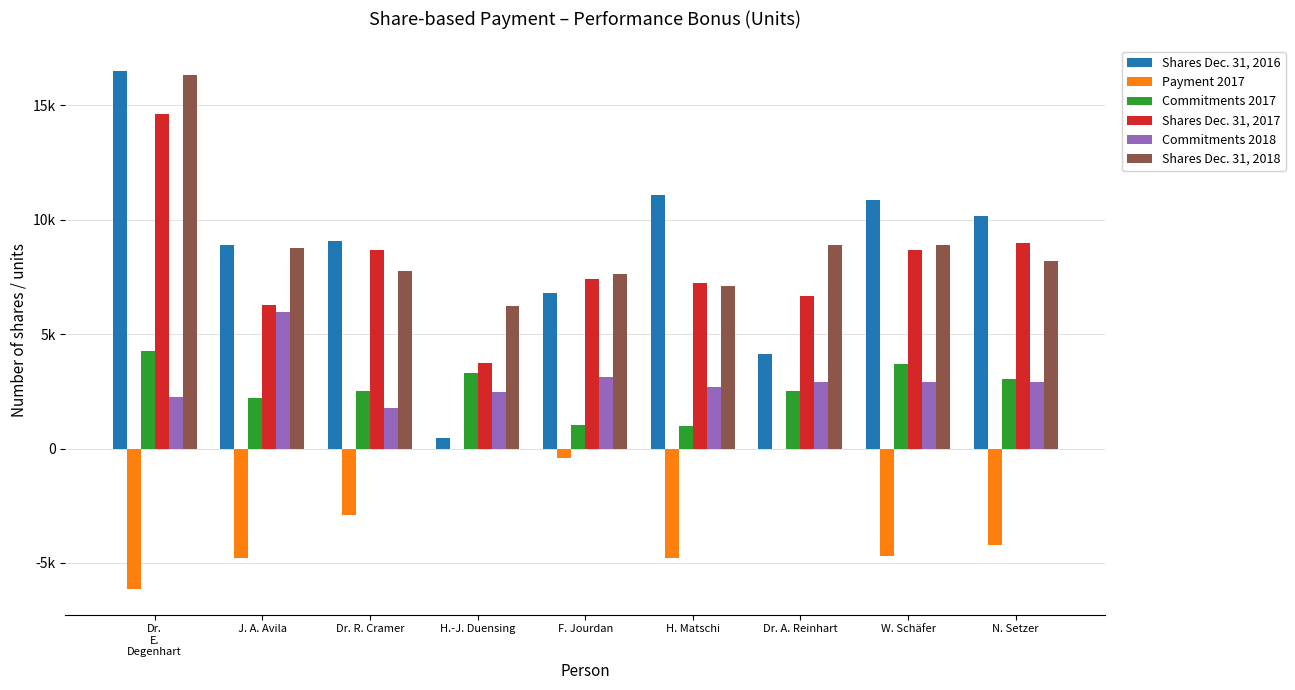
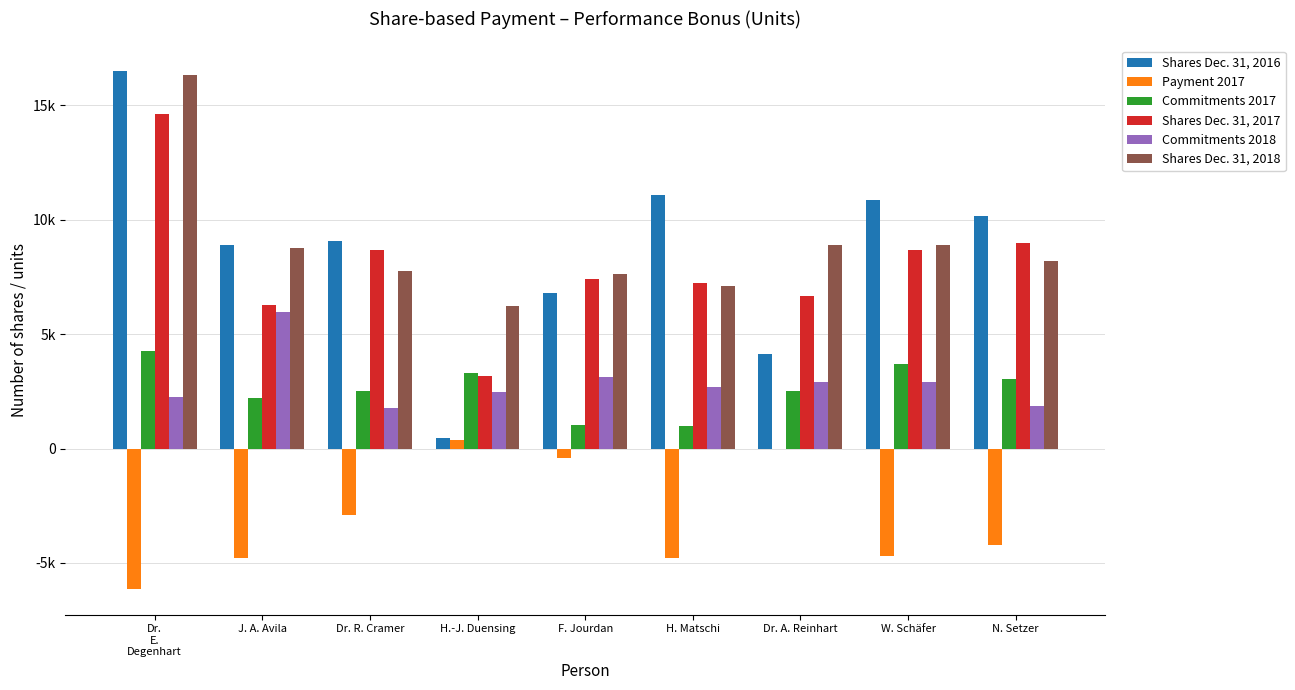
Payment 2017, H.-J. Duensing: 0 -> 400
Shares Dec. 31, 2017, H.-J. Duensing: 3800 -> 3200
Commitments 2018, N. Setzer: 2900 -> 1900
